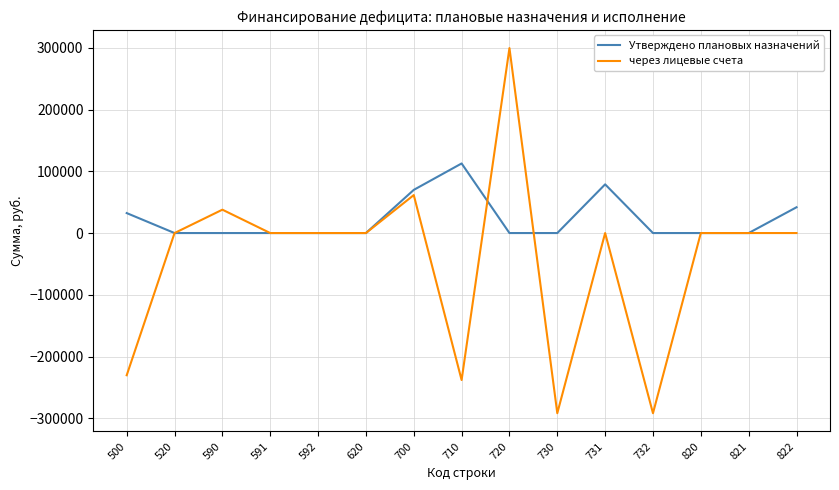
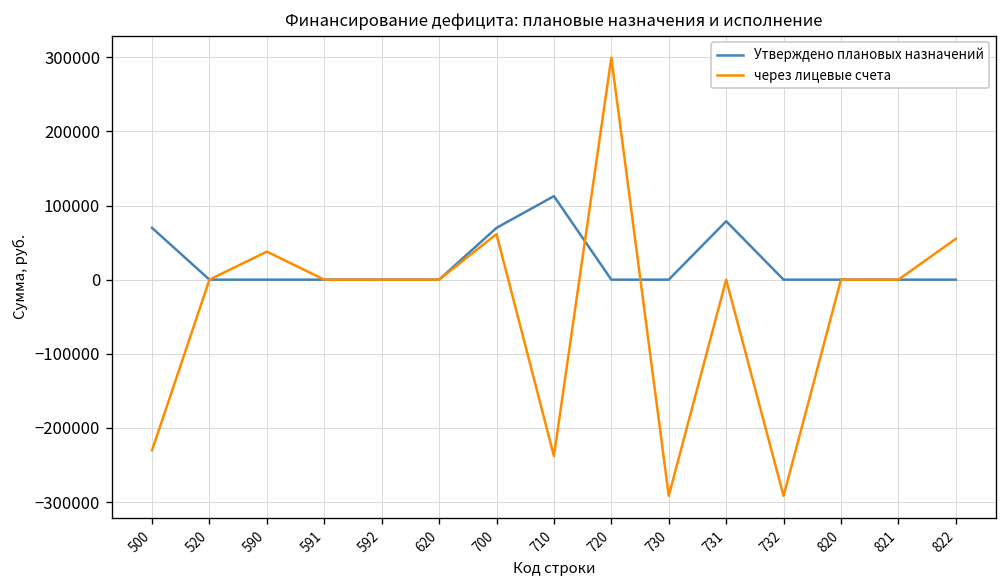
Утверждено плановых назначений, 500: 30000 -> 70000
Утверждено плановых назначений, 822: 40000 -> 0
через лицевые счета, 822: 0 -> 60000
